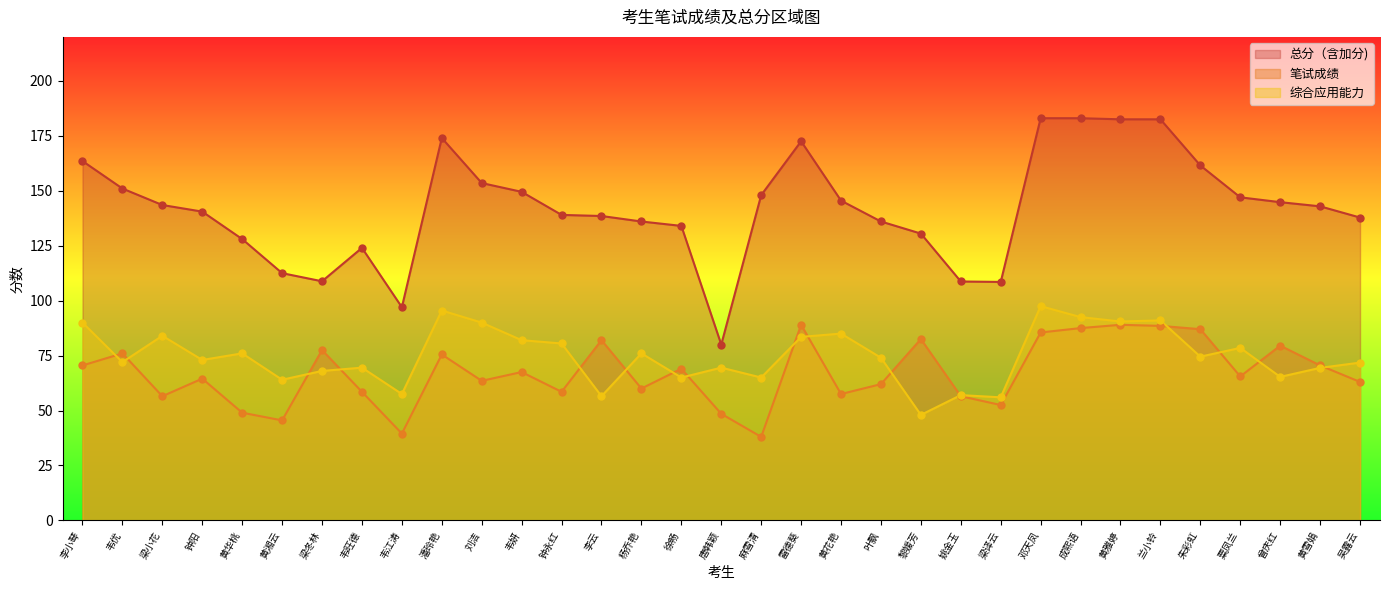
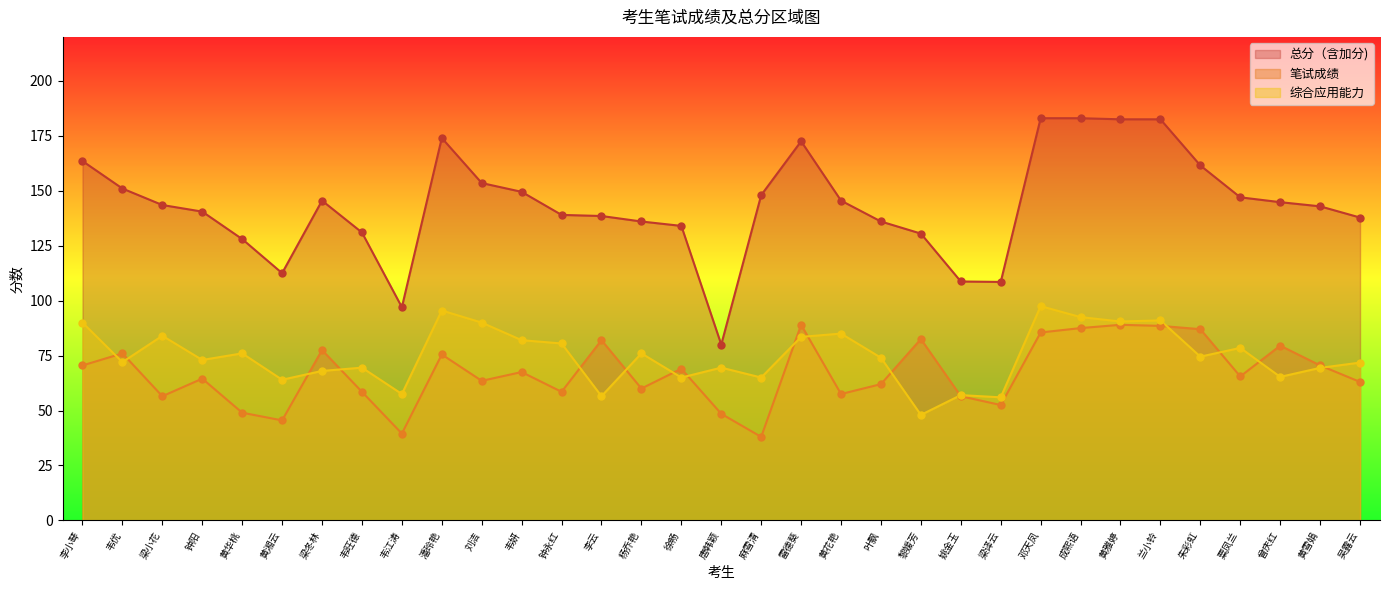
总分（含加分), 梁冬林: 109 -> 146
总分（含加分), 韦旺德: 124 -> 131
